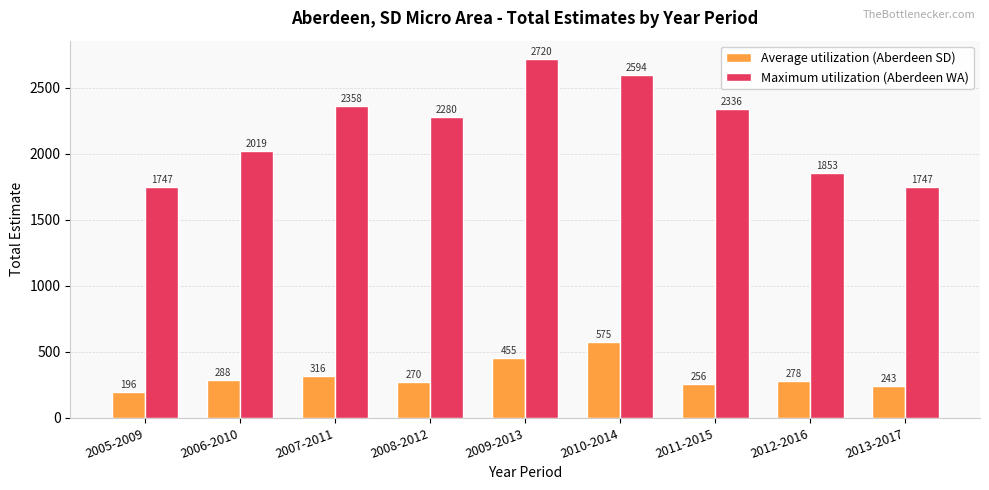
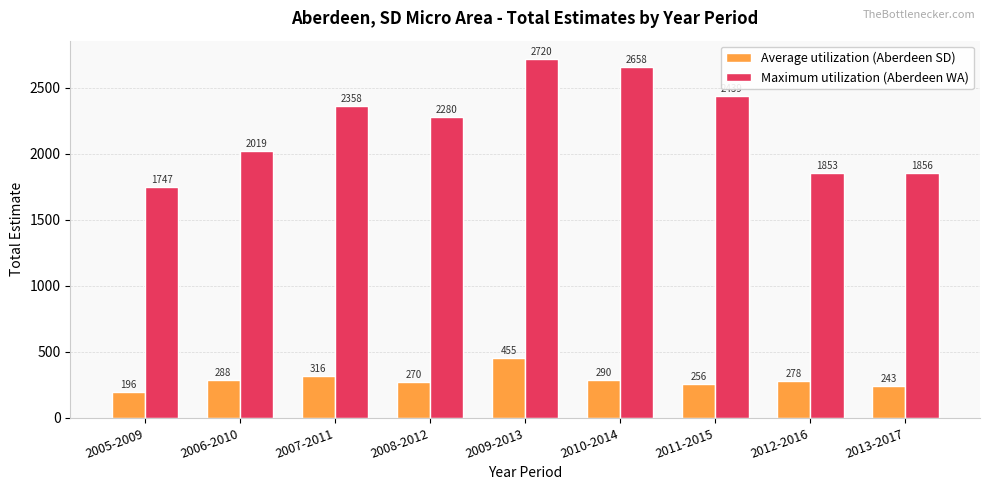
Average utilization (Aberdeen SD), 2010-2014: 575 -> 290
Maximum utilization (Aberdeen WA), 2010-2014: 2594 -> 2658
Maximum utilization (Aberdeen WA), 2011-2015: 2340 -> 2440
Maximum utilization (Aberdeen WA), 2013-2017: 1747 -> 1856
